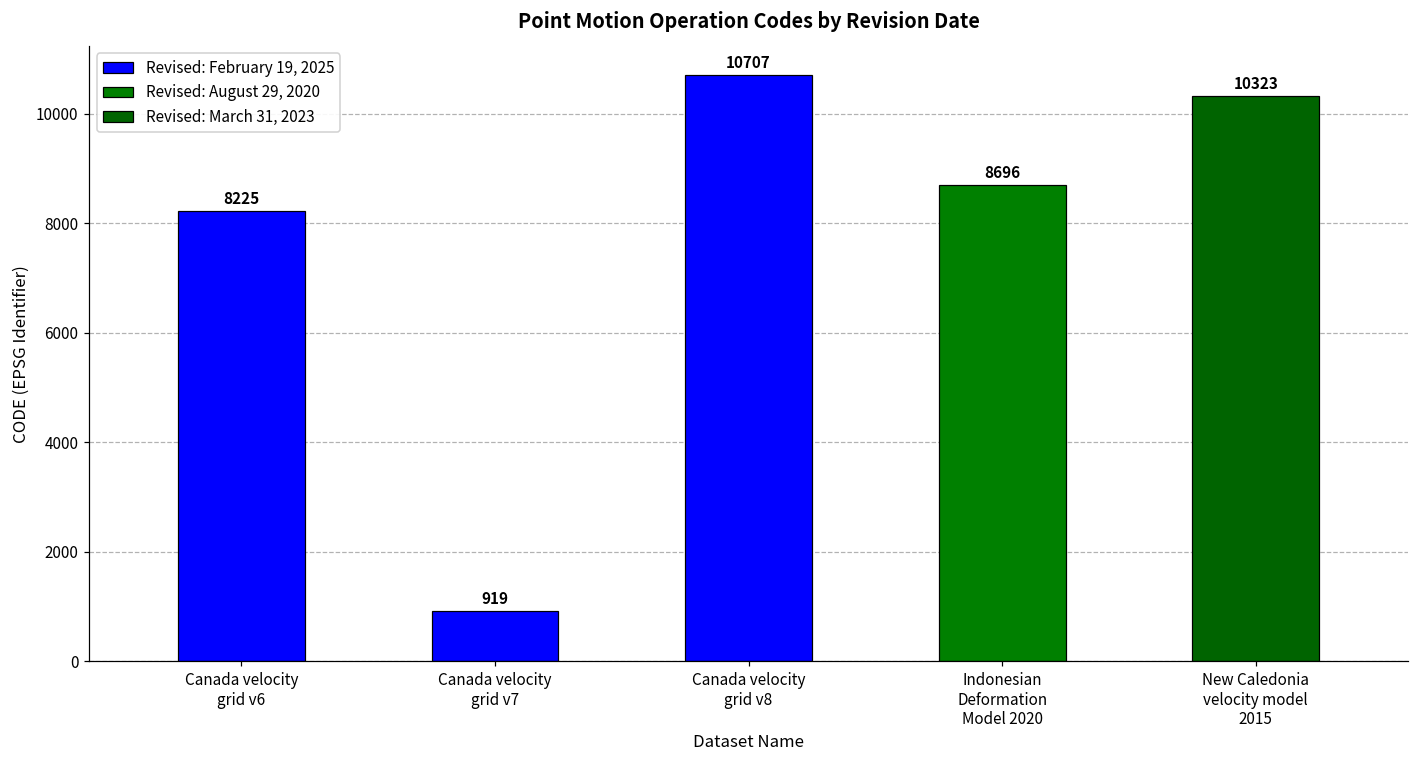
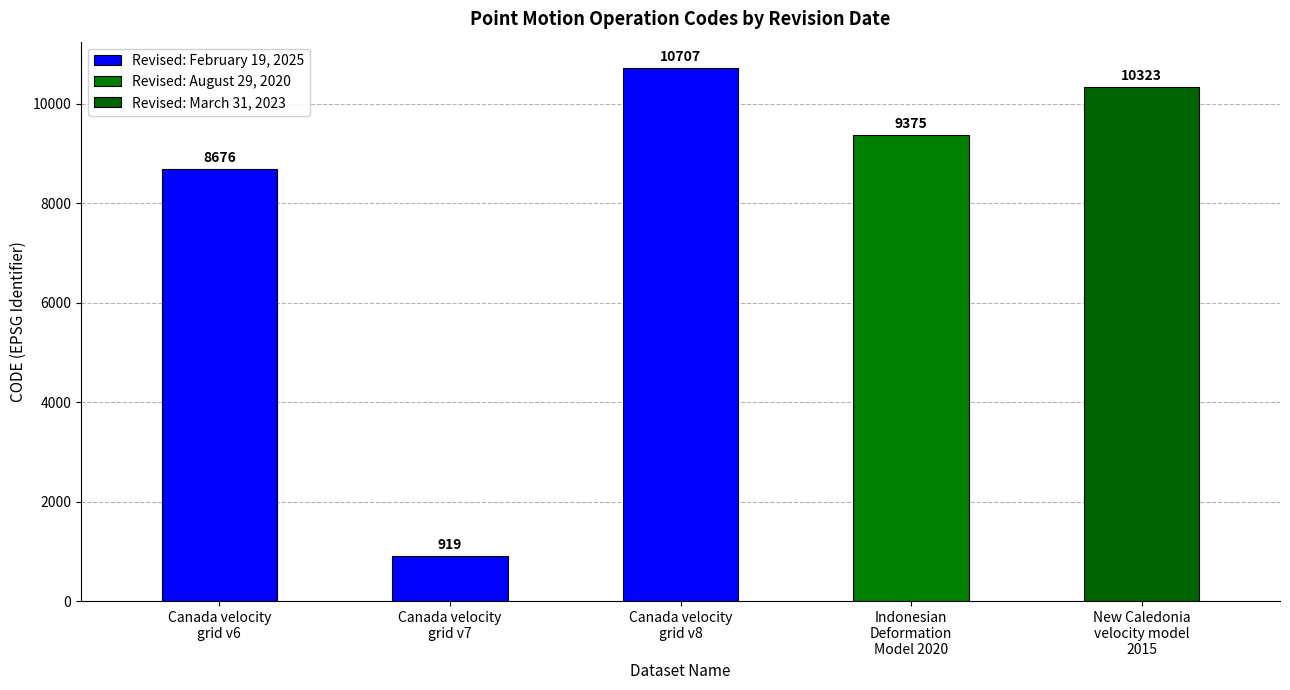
Canada velocity grid v6: 8225 -> 8676
Indonesian Deformation Model 2020: 8696 -> 9375
